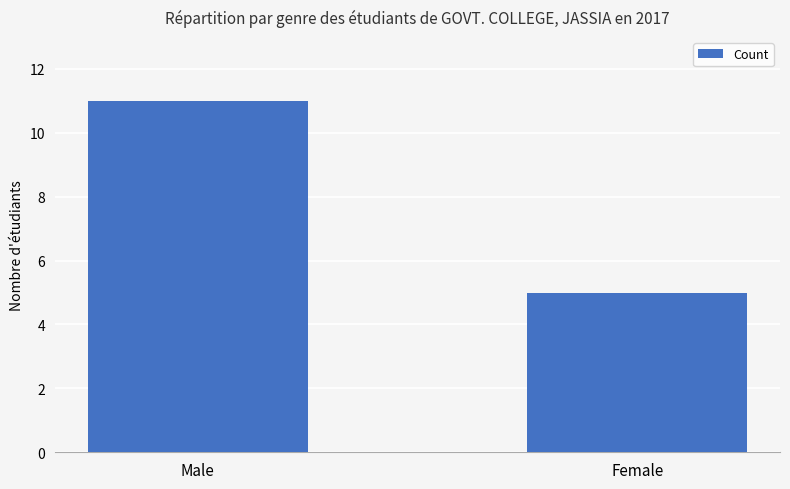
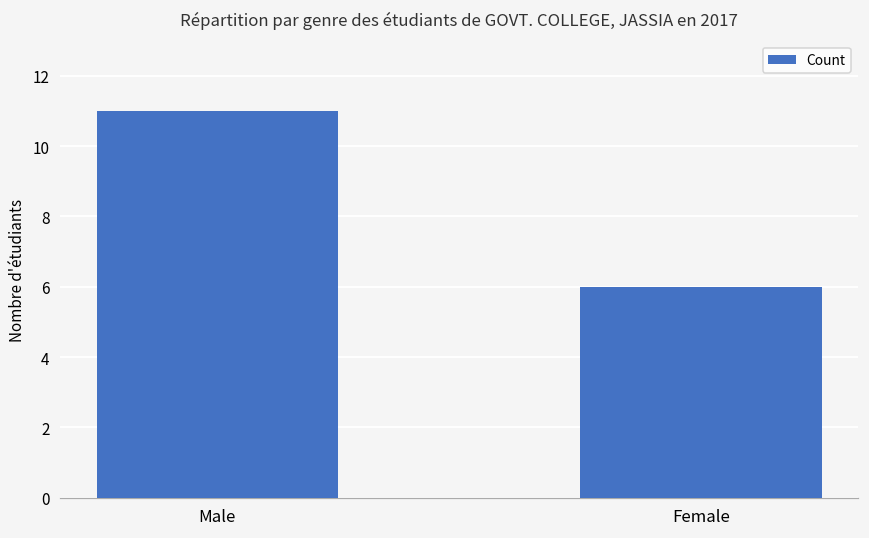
Female: 5 -> 6
